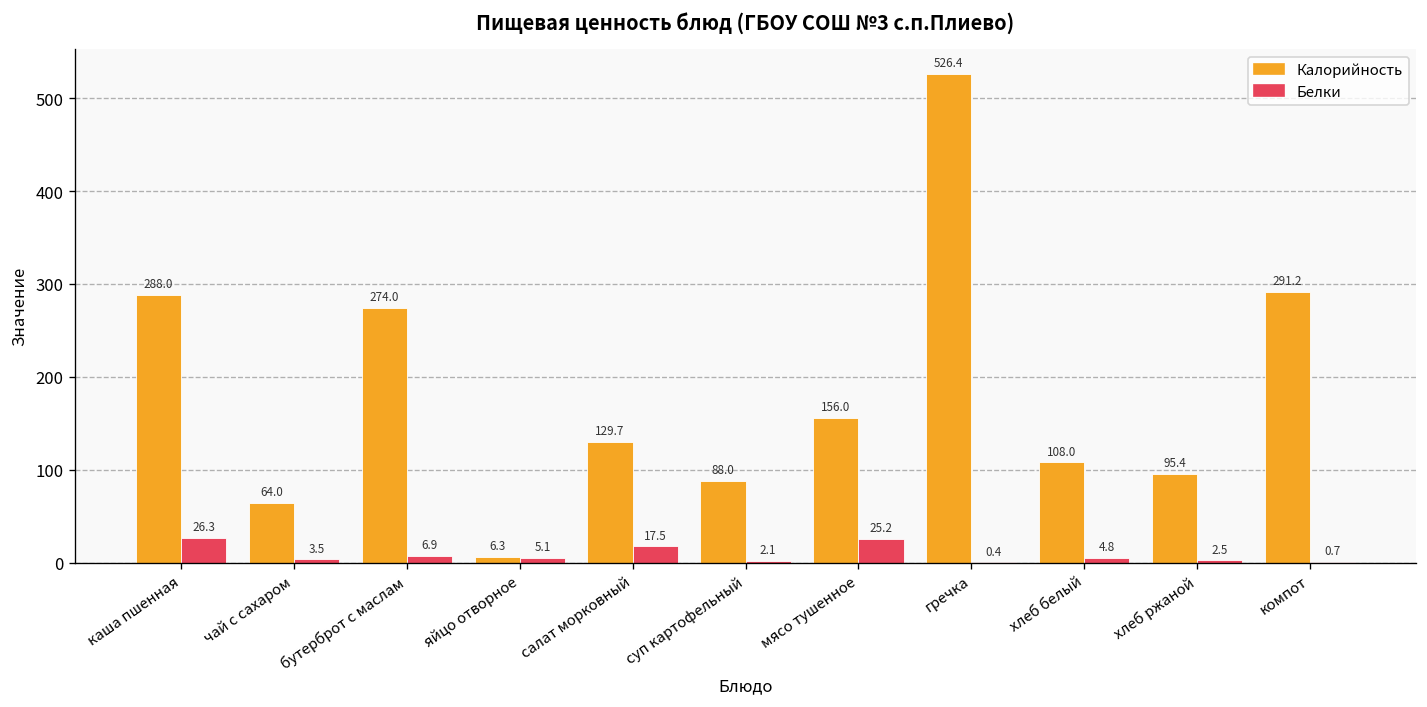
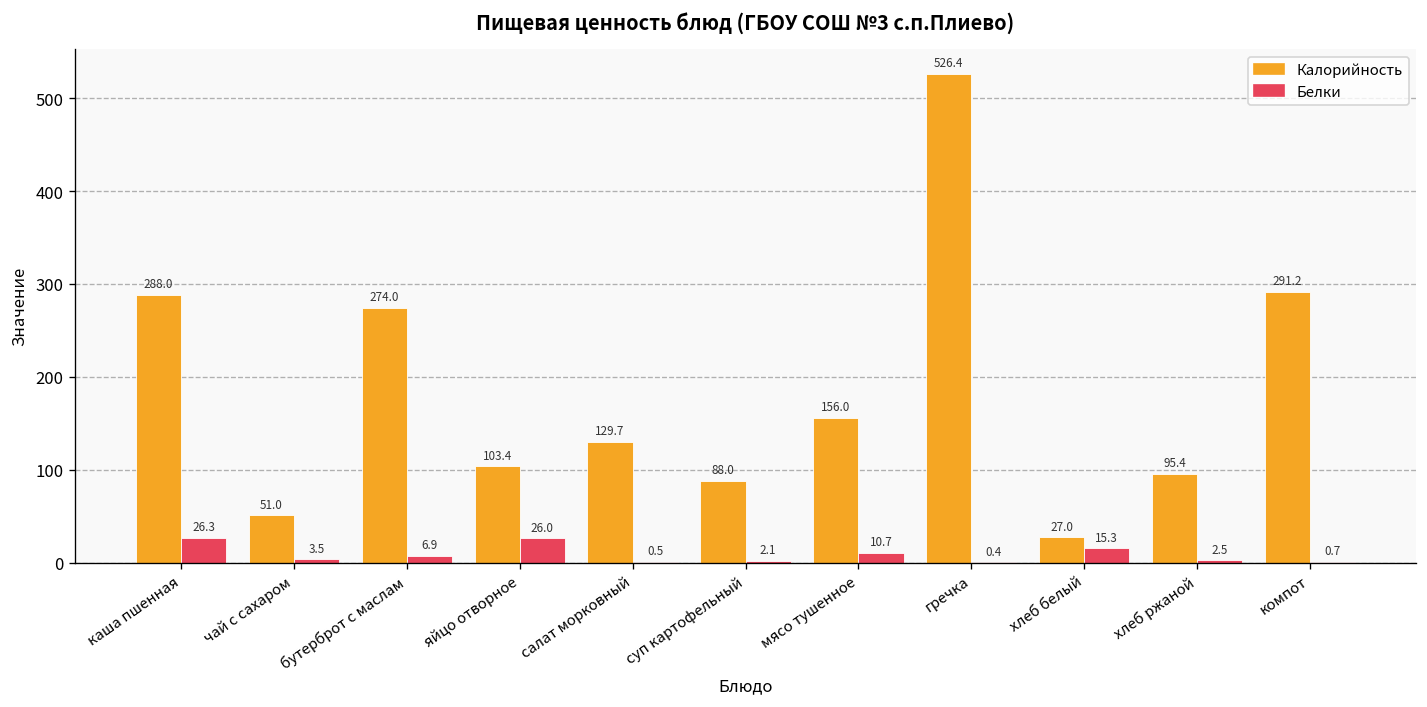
Калорийность, чай с сахаром: 64.0 -> 51.0
Калорийность, яйцо отворное: 6.3 -> 103.4
Белки, яйцо отворное: 5.1 -> 26.0
Белки, салат морковный: 17.5 -> 0.5
Белки, мясо тушенное: 25.2 -> 10.7
Калорийность, хлеб белый: 108.0 -> 27.0
Белки, хлеб белый: 4.8 -> 15.3
